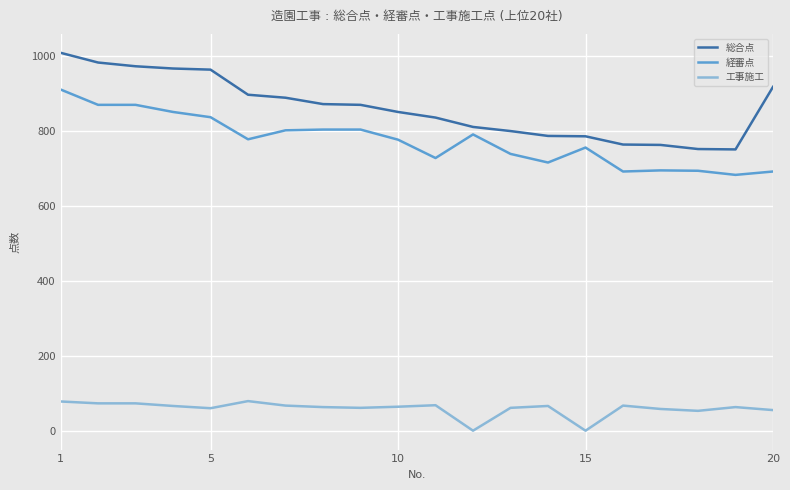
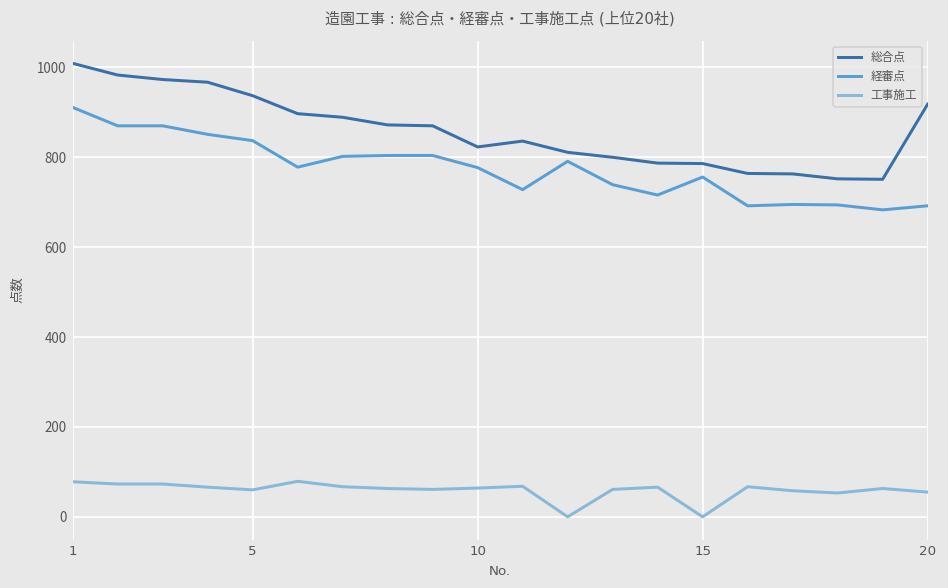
総合点, 5: 960 -> 940
総合点, 10: 850 -> 820
